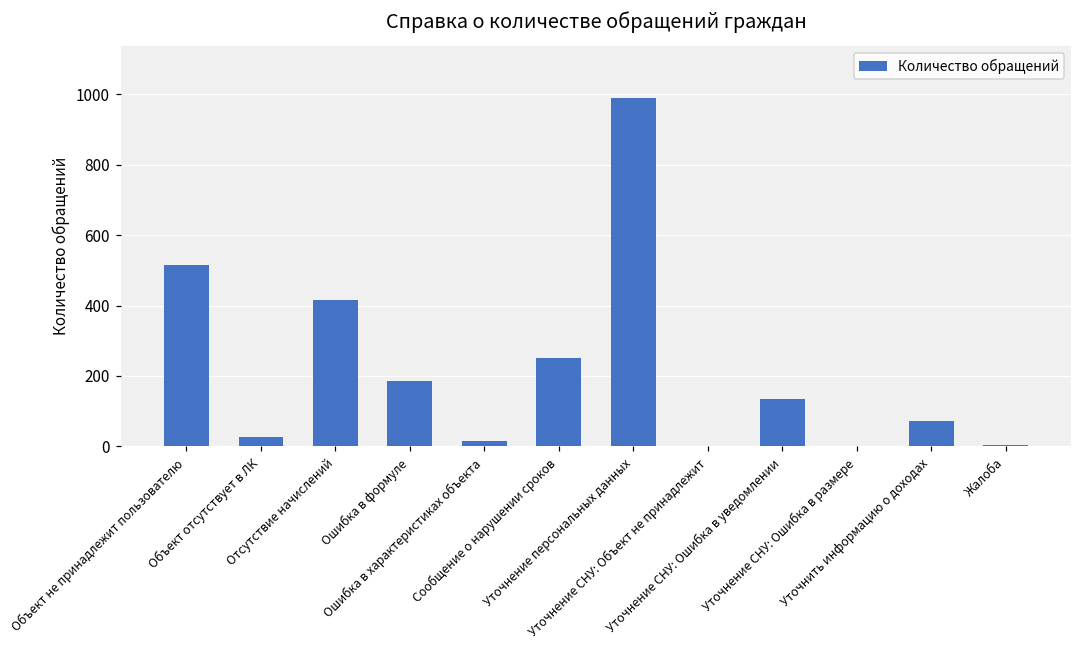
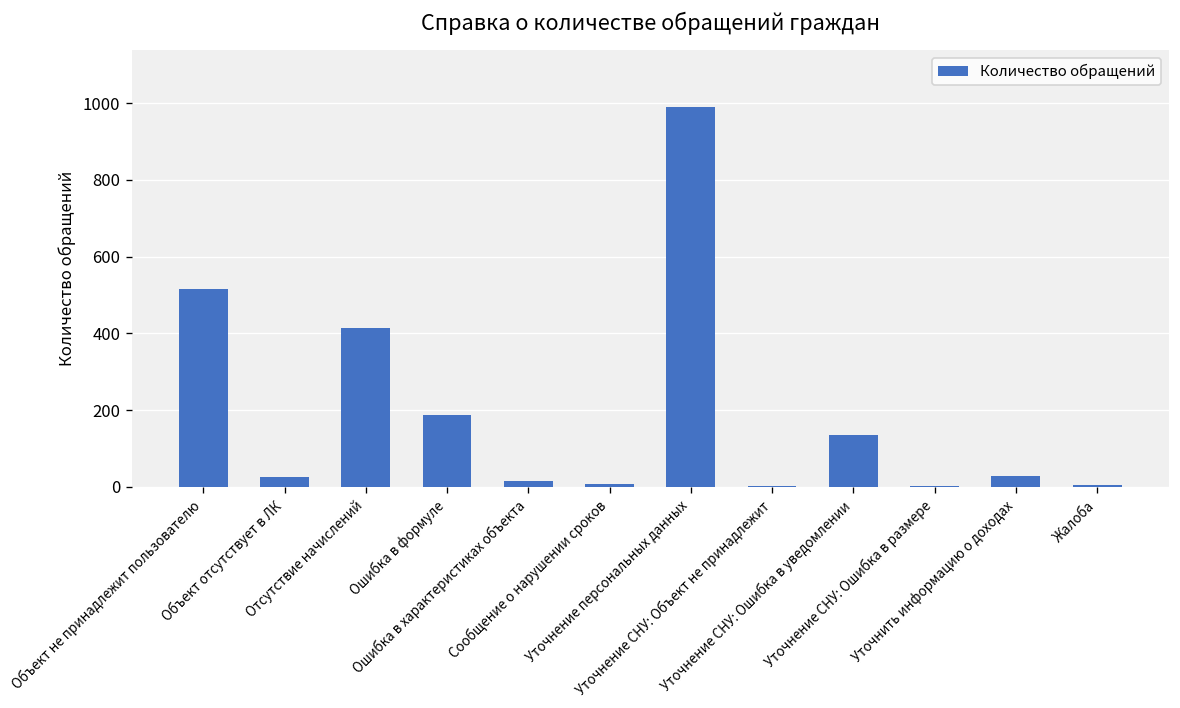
Сообщение о нарушении сроков: 250 -> 10
Уточнить информацию о доходах: 70 -> 30
